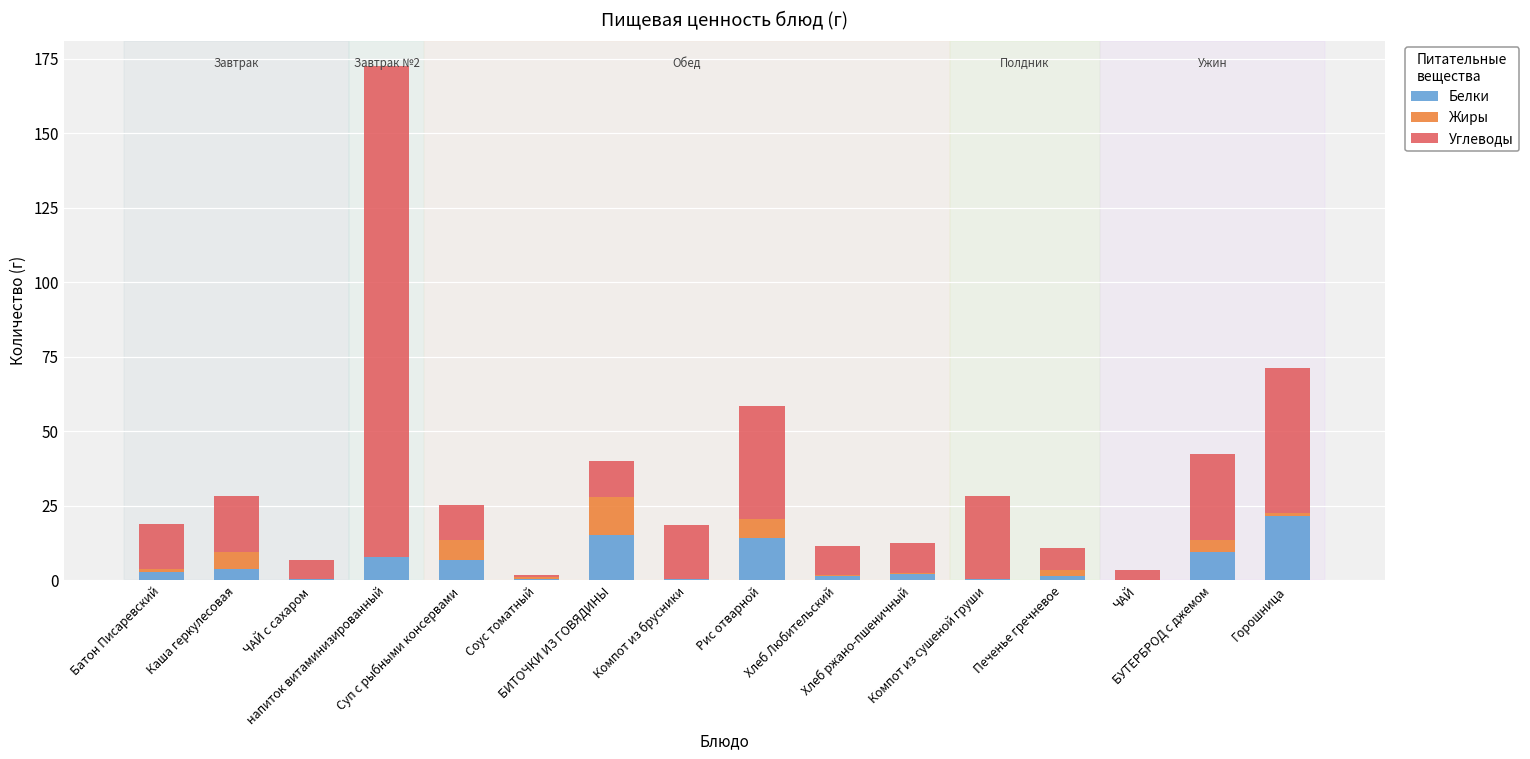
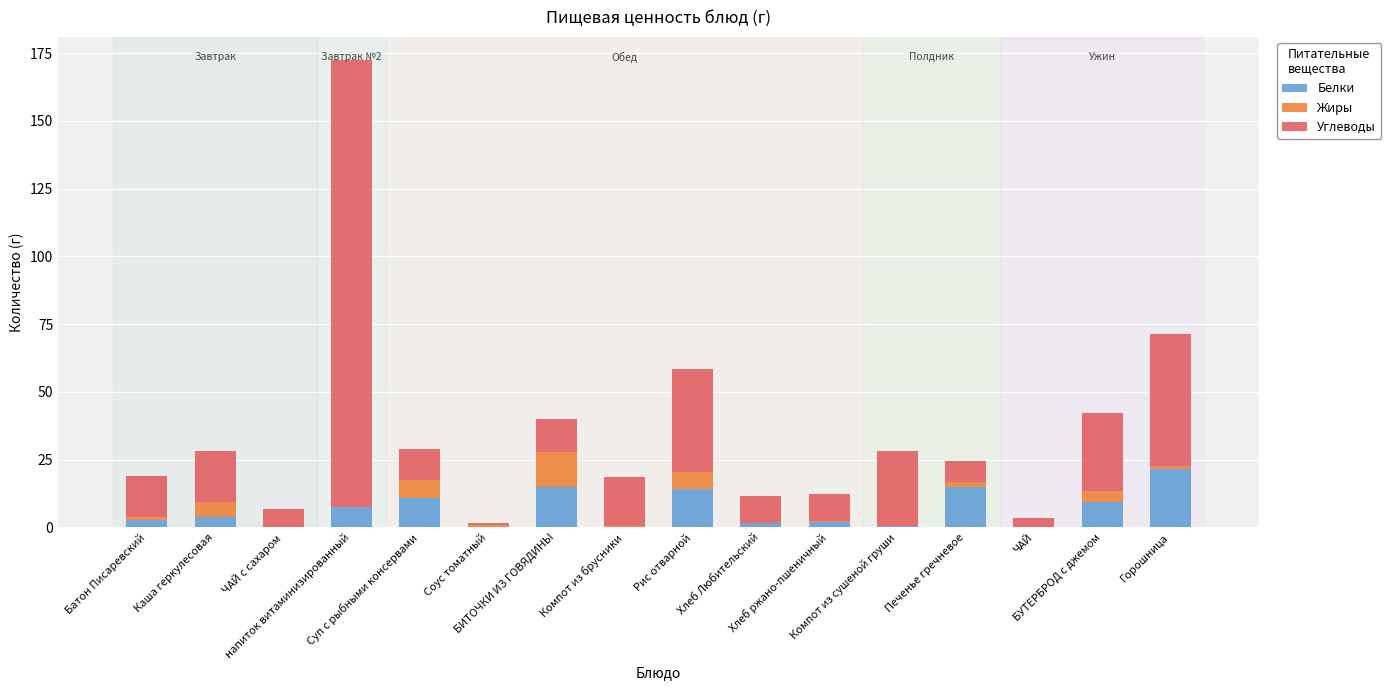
Белки, Суп с рыбными консервами: 7 -> 11
Белки, Печенье гречневое: 1 -> 15
